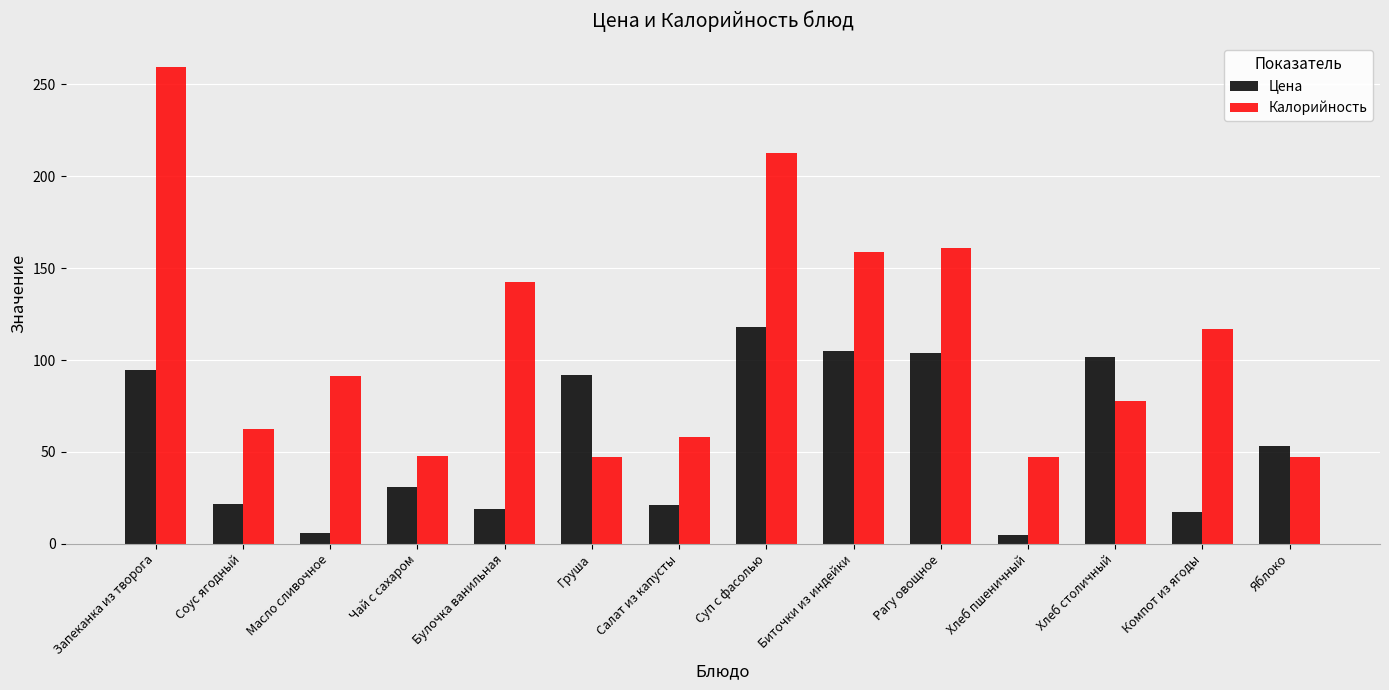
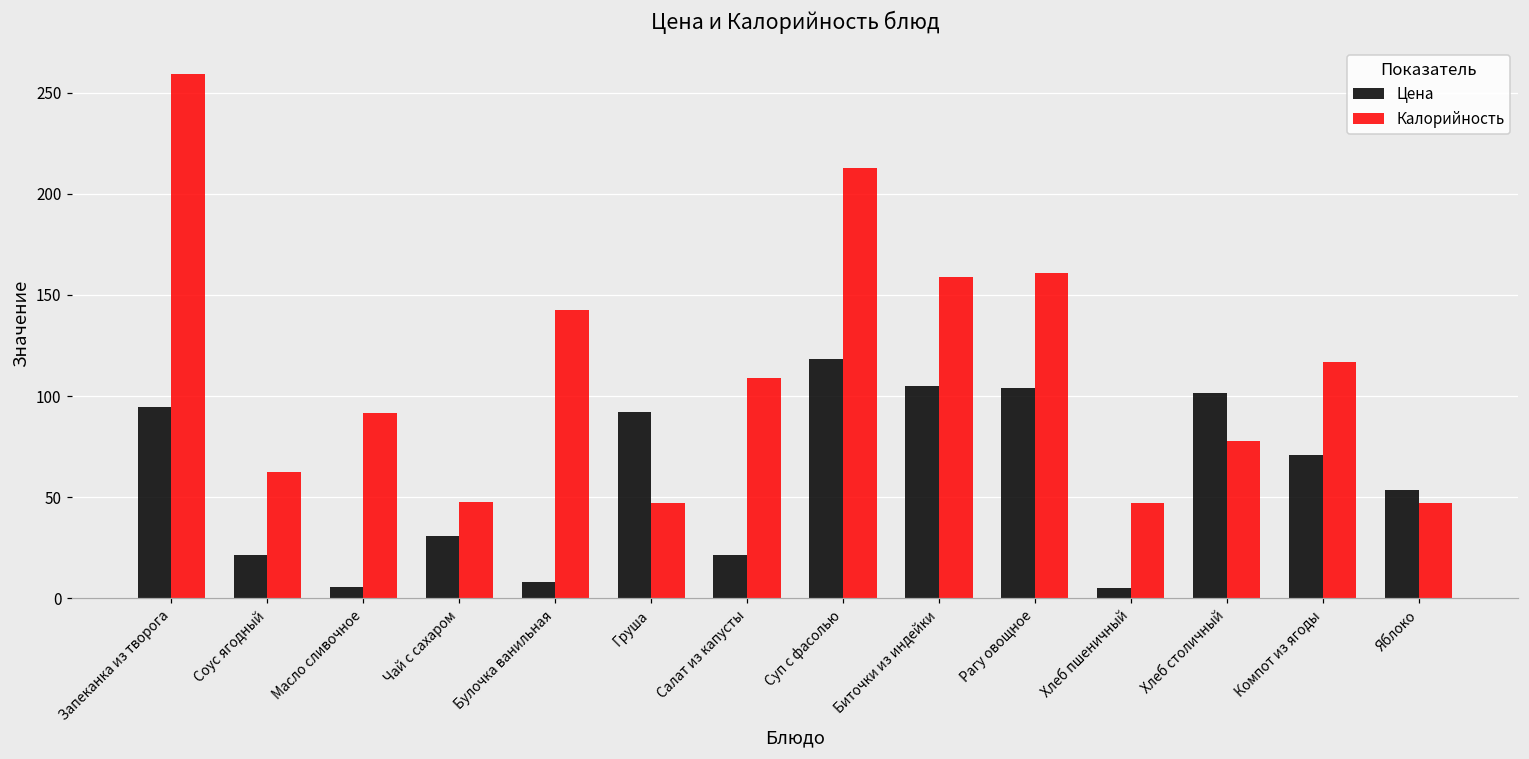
Цена, Булочка ванильная: 19 -> 8
Калорийность, Салат из капусты: 58 -> 109
Цена, Компот из ягоды: 17 -> 71
